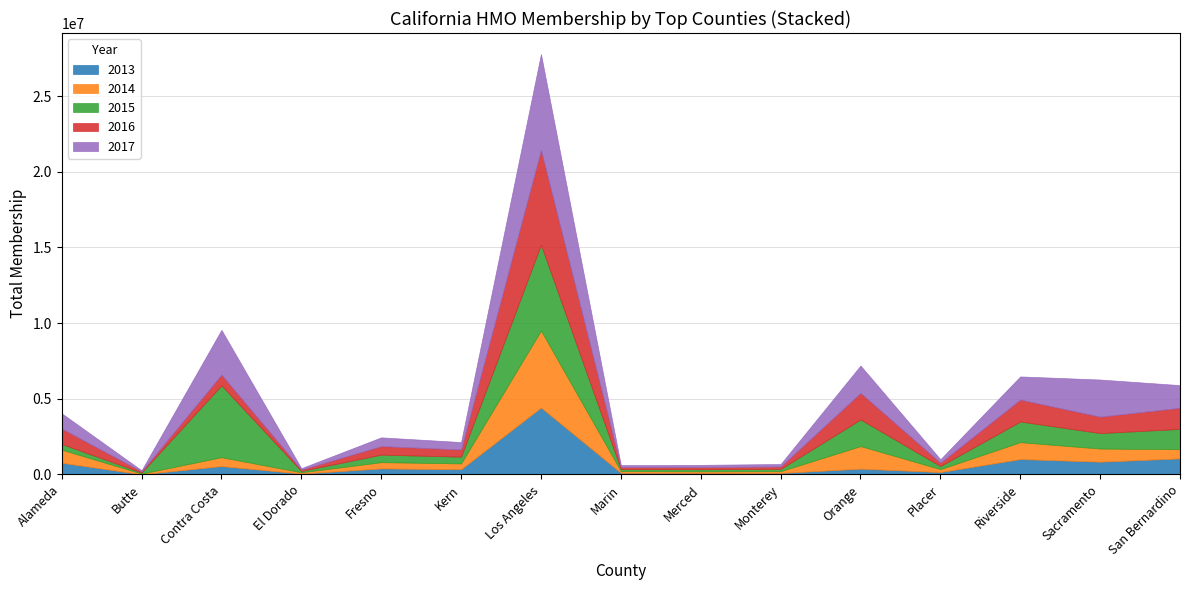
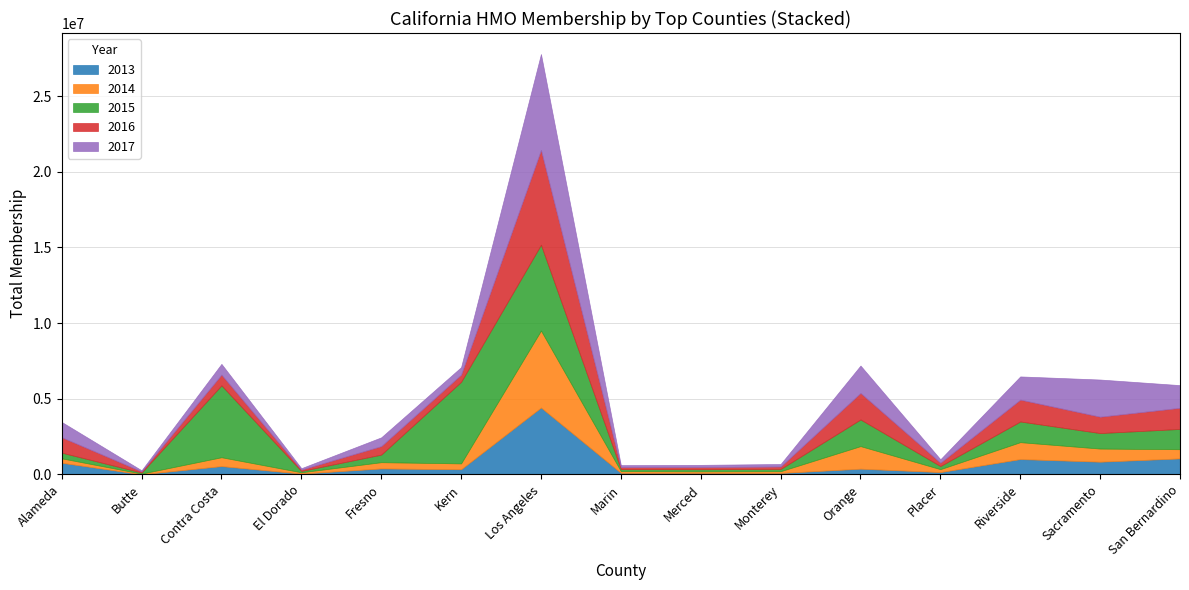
2014, Alameda: 900000 -> 300000
2017, Contra Costa: 3000000 -> 700000
2015, Kern: 400000 -> 5400000
